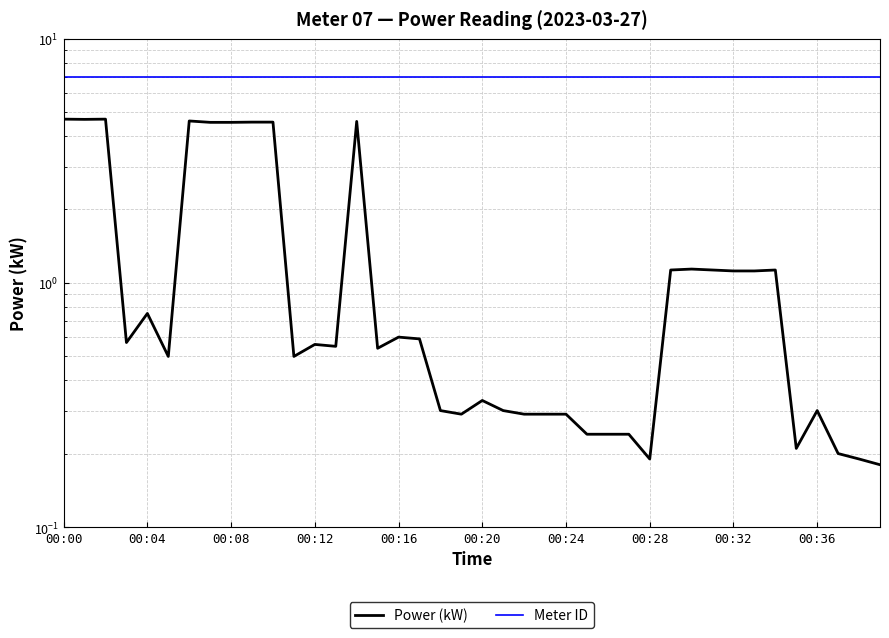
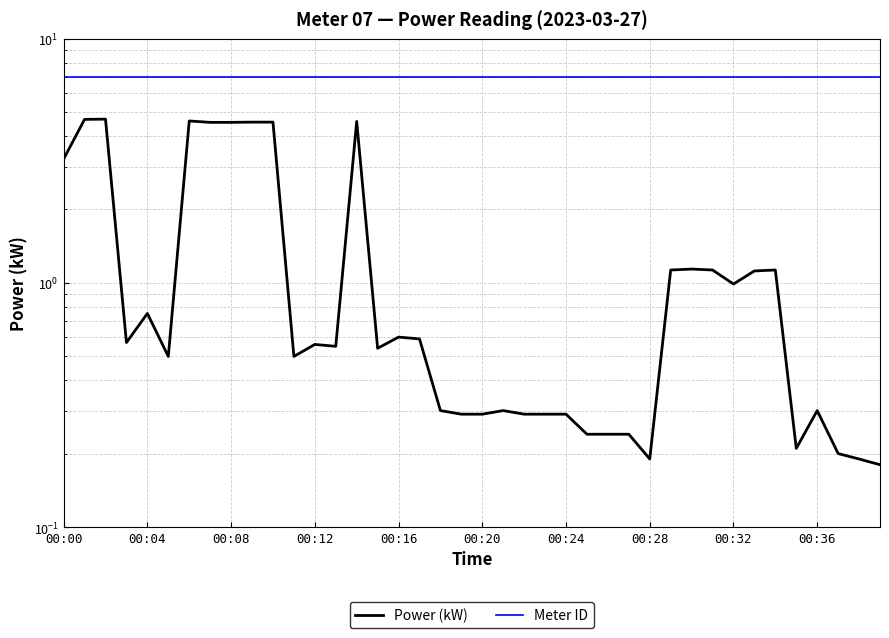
Power (kW), 00:00: 4.7 -> 3.2
Power (kW), 00:20: 0.33 -> 0.29
Power (kW), 00:32: 1.1 -> 0.99
